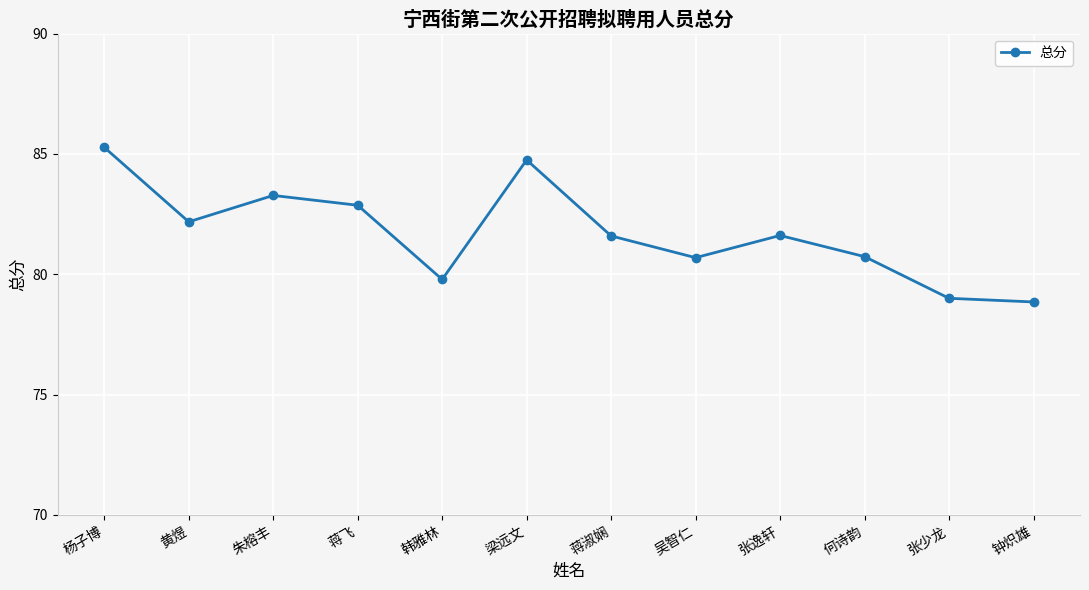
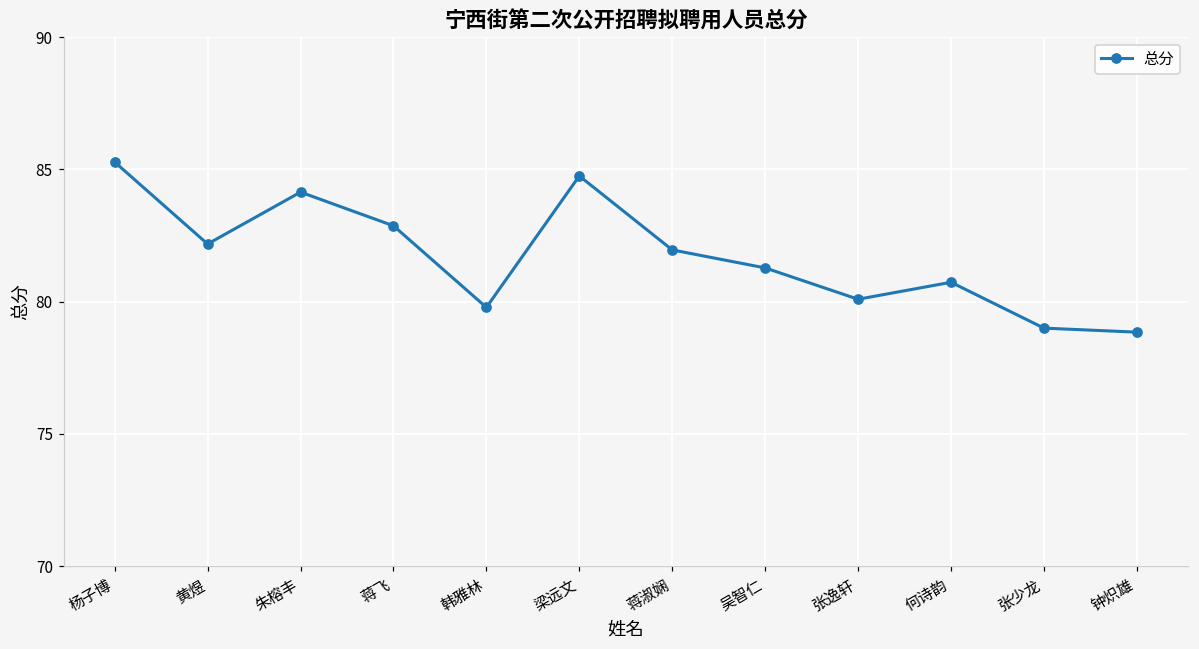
朱榕丰: 83.3 -> 84.1
蒋淑娴: 81.6 -> 82.0
吴智仁: 80.7 -> 81.3
张逸轩: 81.6 -> 80.1
